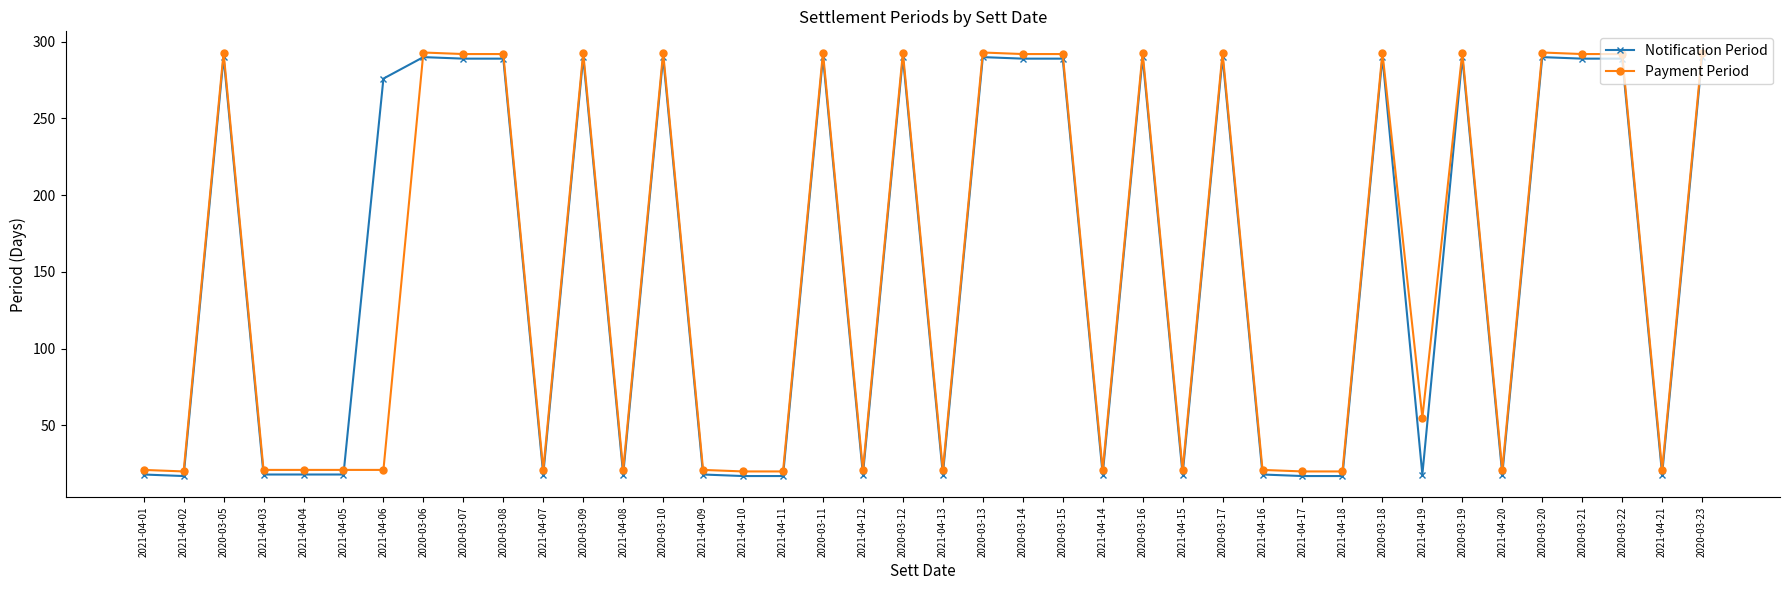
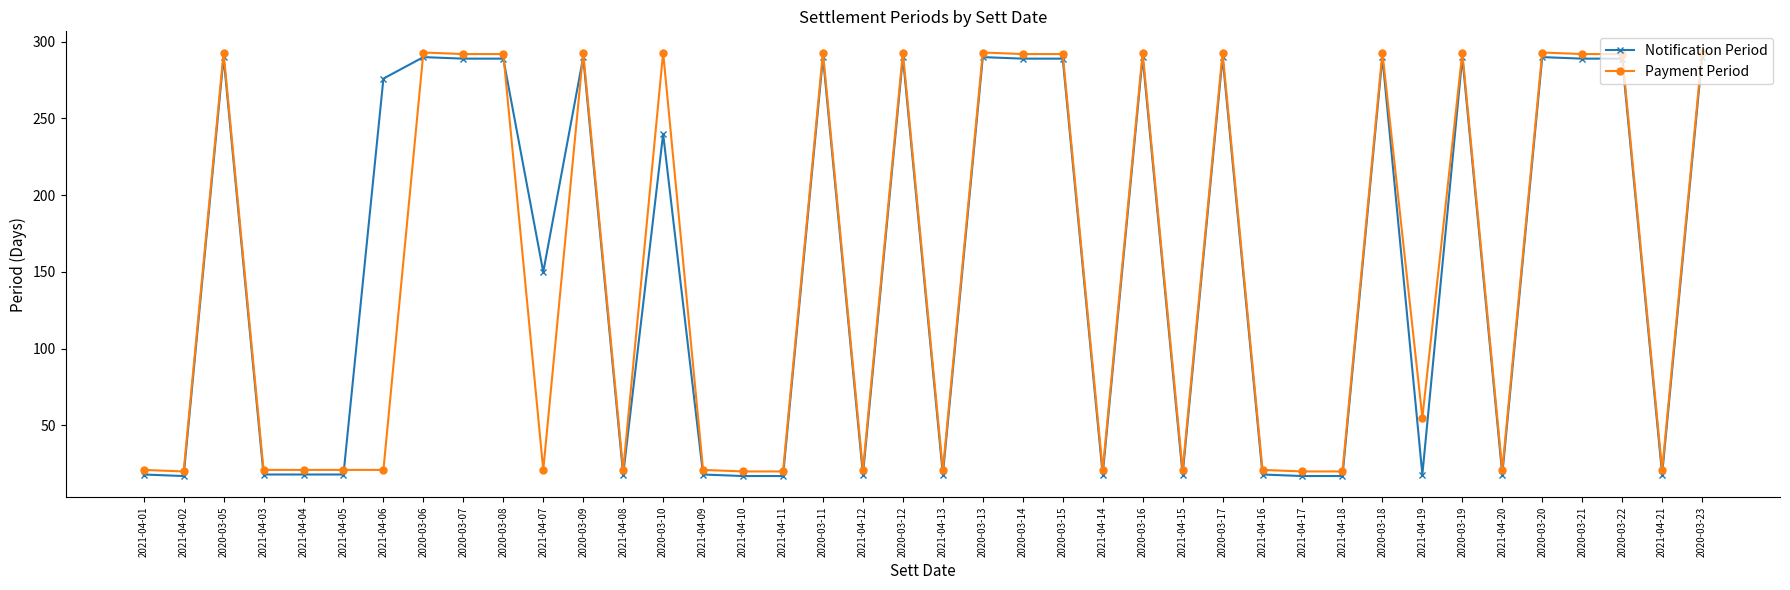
Notification Period, 2021-04-07: 18 -> 150
Notification Period, 2020-03-10: 290 -> 240
